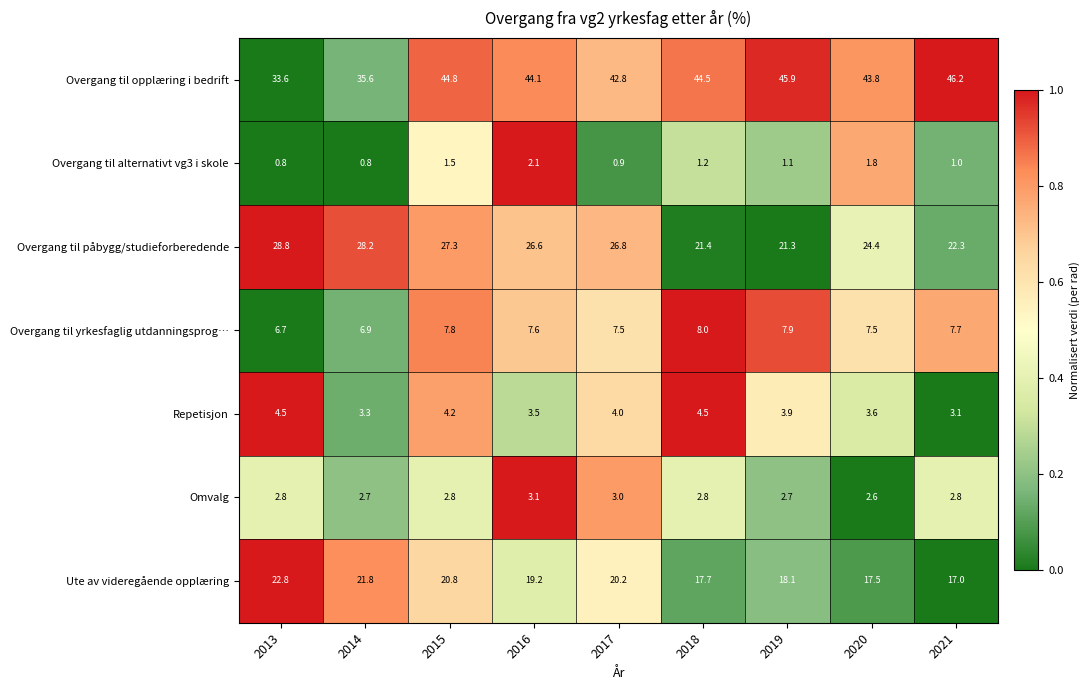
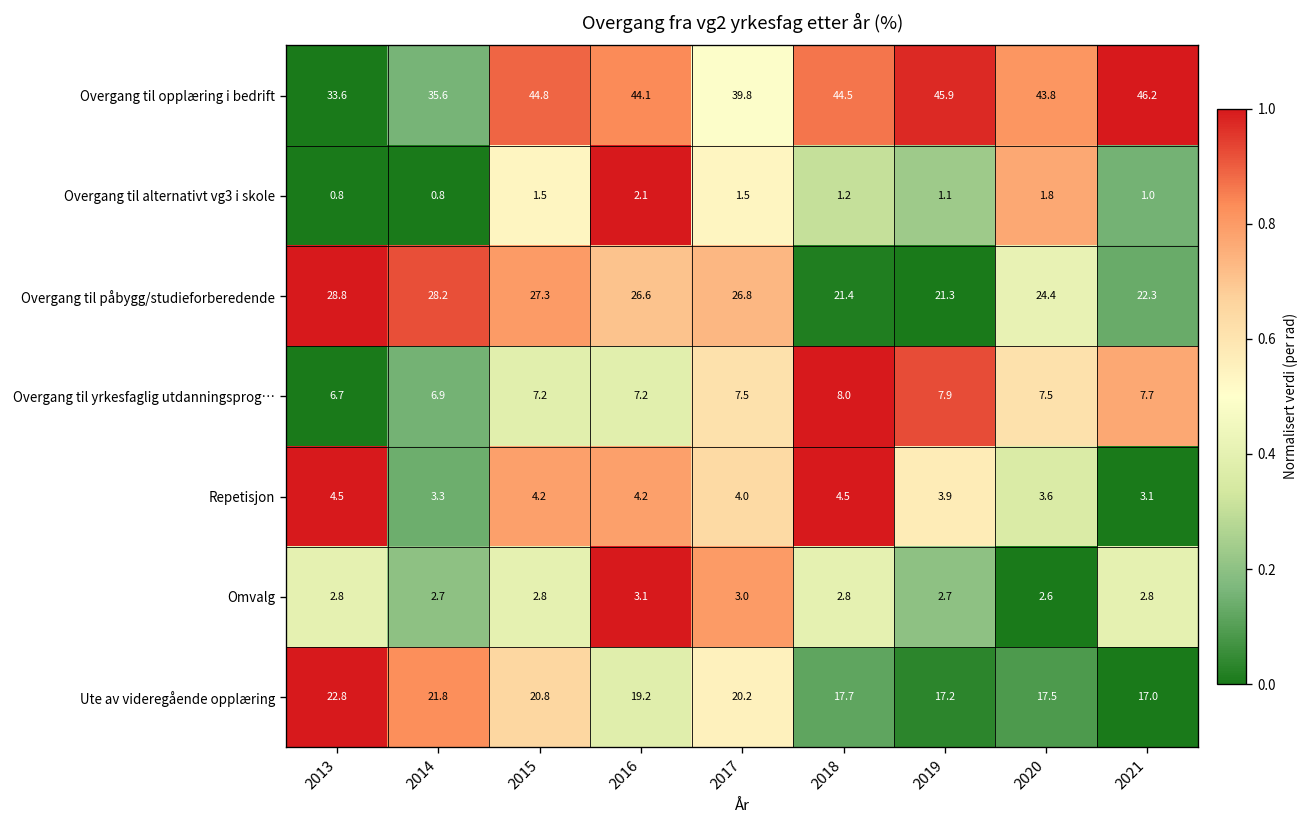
Overgang til opplæring i bedrift, 2017: 42.8 -> 39.8
Overgang til alternativt vg3 i skole, 2017: 0.9 -> 1.5
Overgang til yrkesfaglig utdanningsprog…, 2015: 7.8 -> 7.2
Overgang til yrkesfaglig utdanningsprog…, 2016: 7.6 -> 7.2
Repetisjon, 2016: 3.5 -> 4.2
Ute av videregående opplæring, 2019: 18.1 -> 17.2
